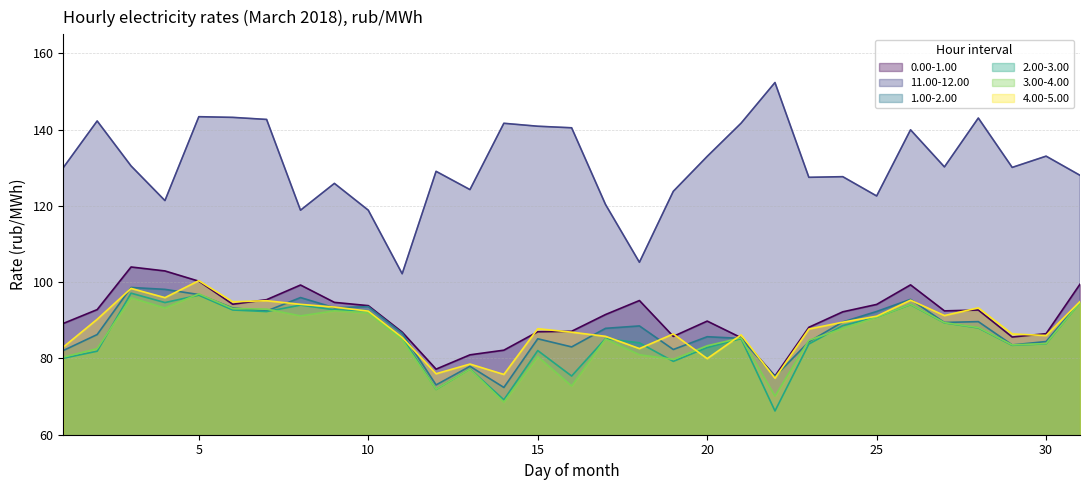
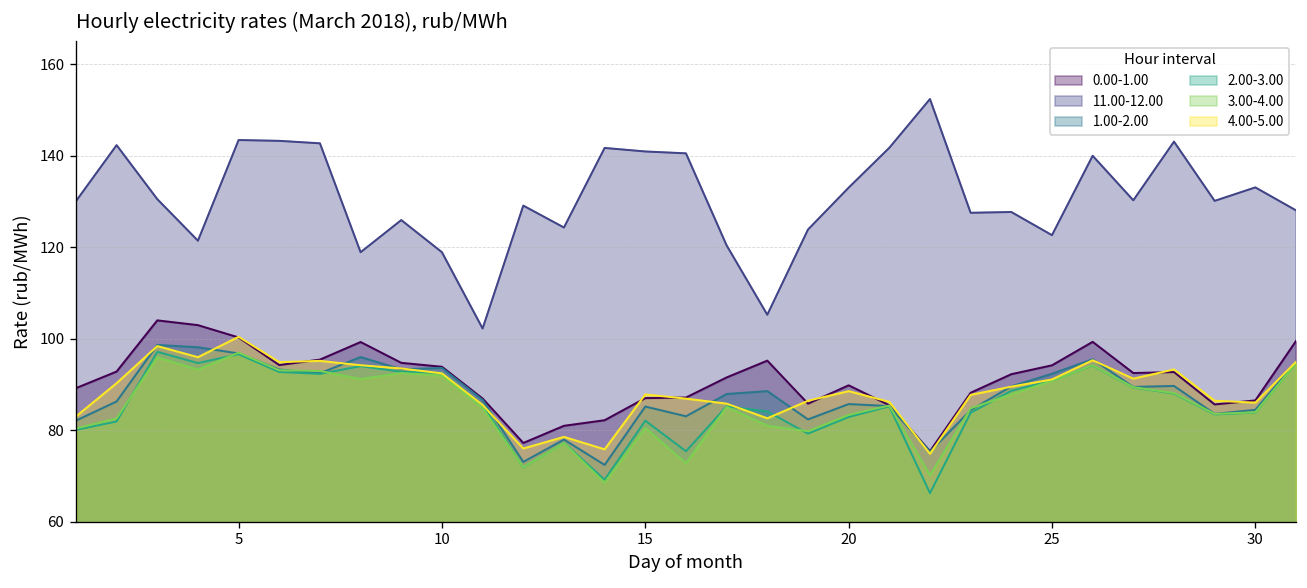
4.00-5.00, 20: 80 -> 89
